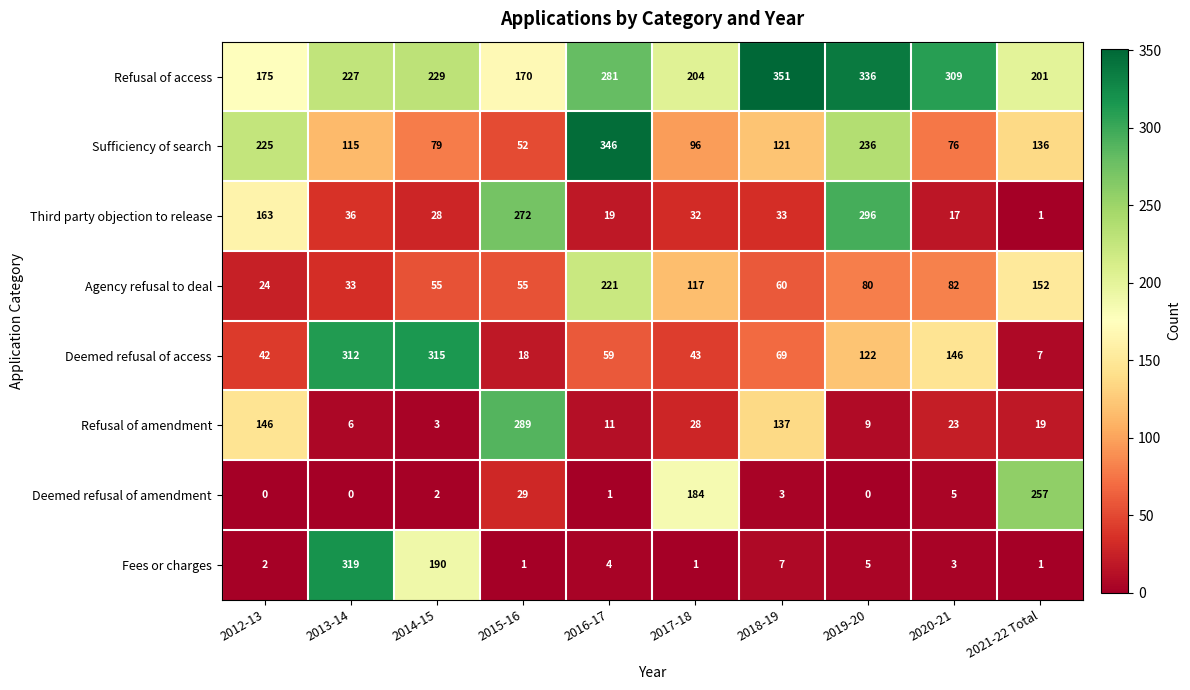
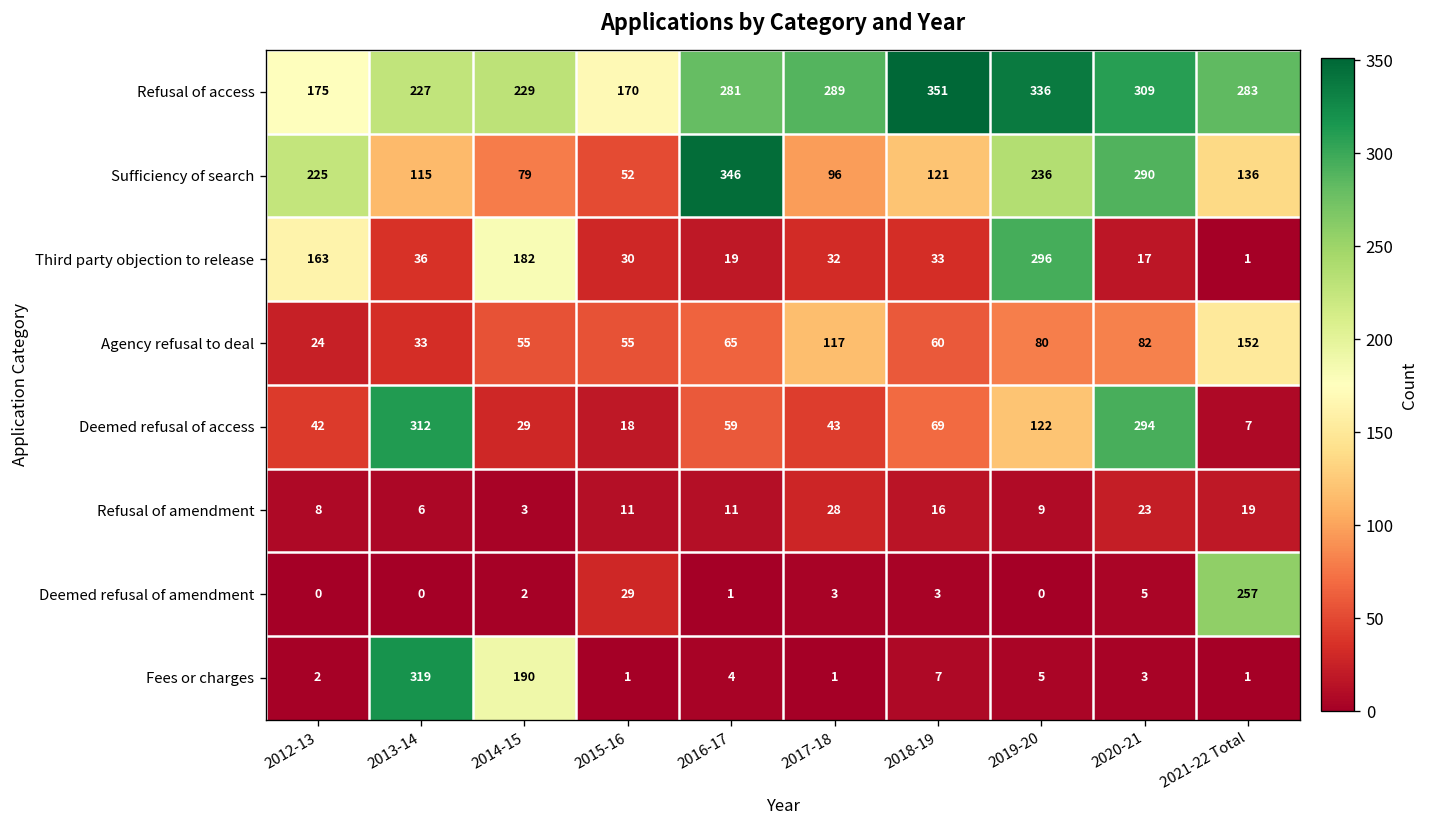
Refusal of access, 2017-18: 204 -> 289
Refusal of access, 2021-22 Total: 201 -> 283
Sufficiency of search, 2020-21: 76 -> 290
Third party objection to release, 2014-15: 28 -> 182
Third party objection to release, 2015-16: 272 -> 30
Agency refusal to deal, 2016-17: 221 -> 65
Deemed refusal of access, 2014-15: 315 -> 29
Deemed refusal of access, 2020-21: 146 -> 294
Refusal of amendment, 2012-13: 146 -> 8
Refusal of amendment, 2015-16: 289 -> 11
Refusal of amendment, 2018-19: 137 -> 16
Deemed refusal of amendment, 2017-18: 184 -> 3
